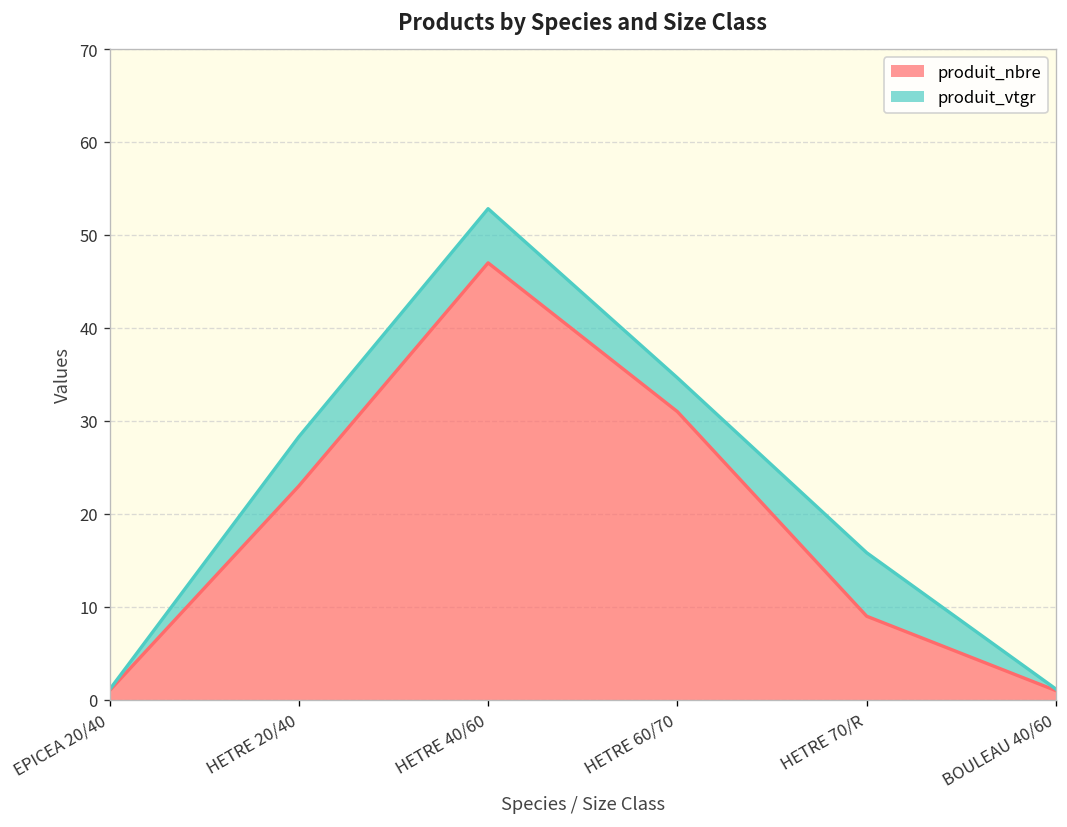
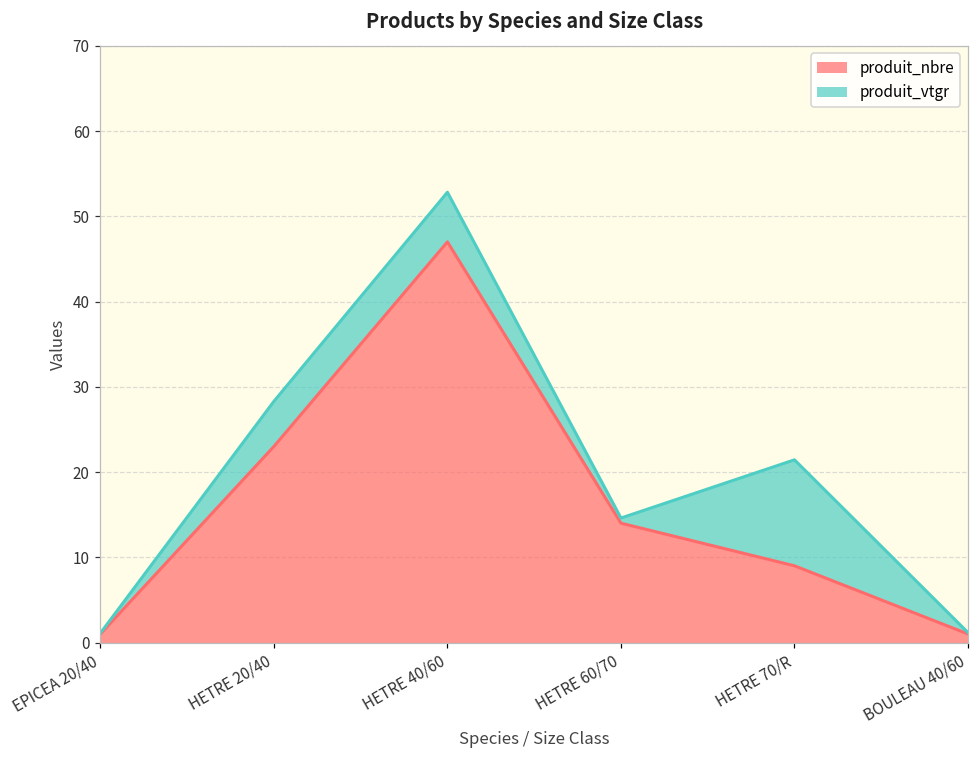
produit_nbre, HETRE 60/70: 31 -> 14
produit_vtgr, HETRE 60/70: 4 -> 1
produit_vtgr, HETRE 70/R: 7 -> 12
